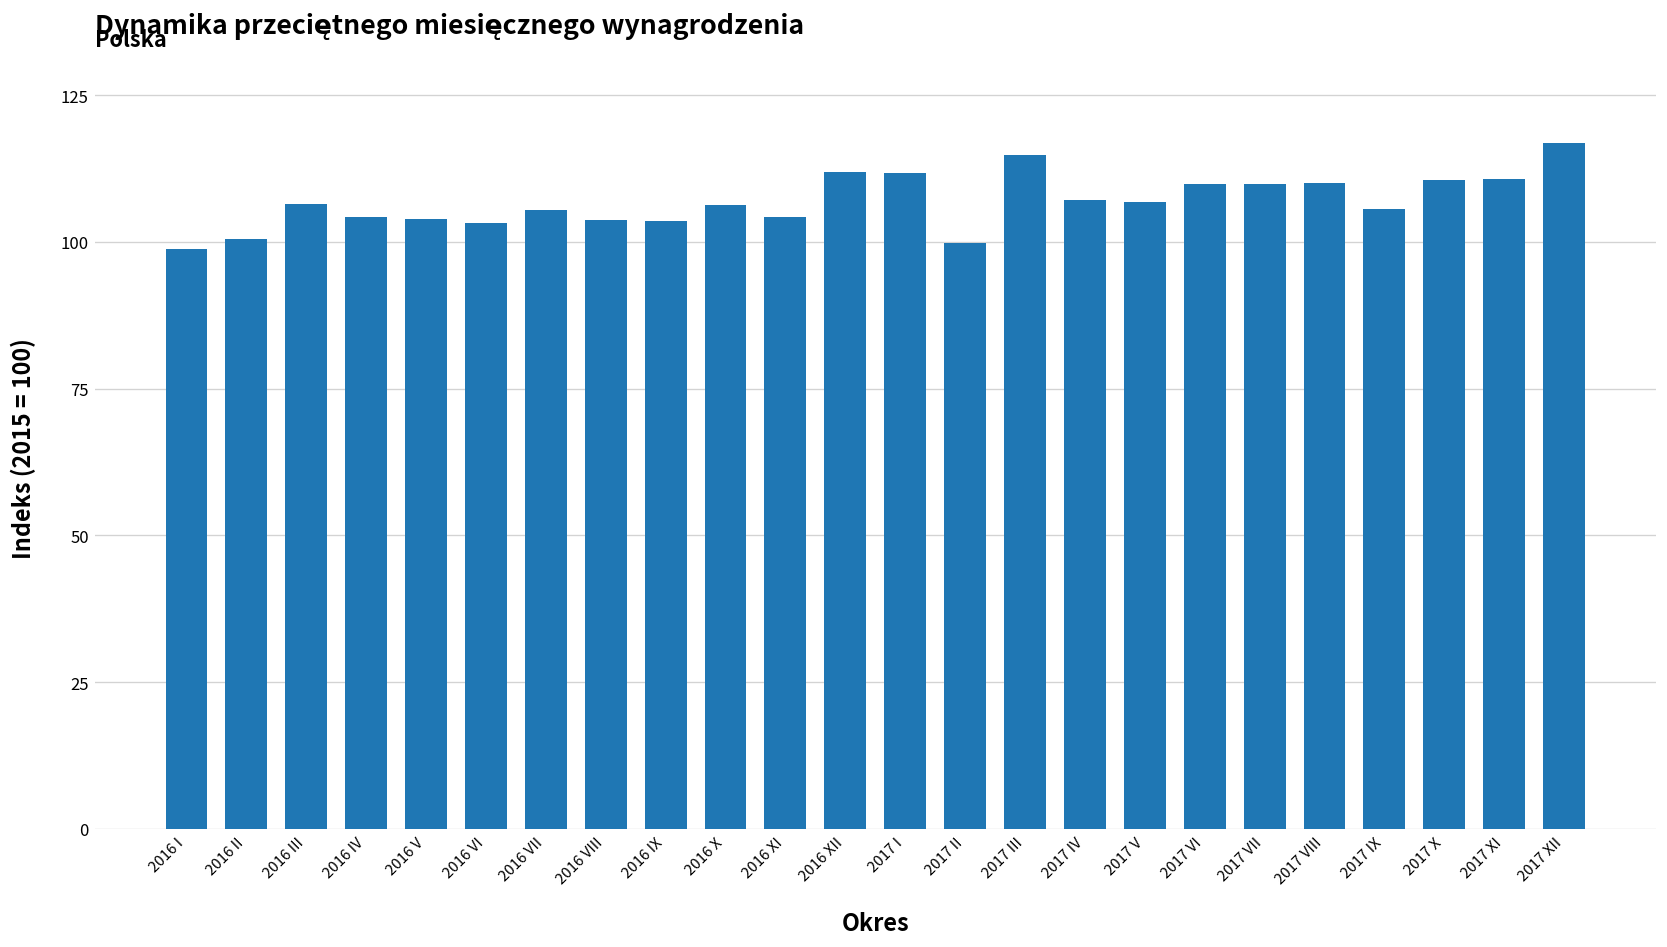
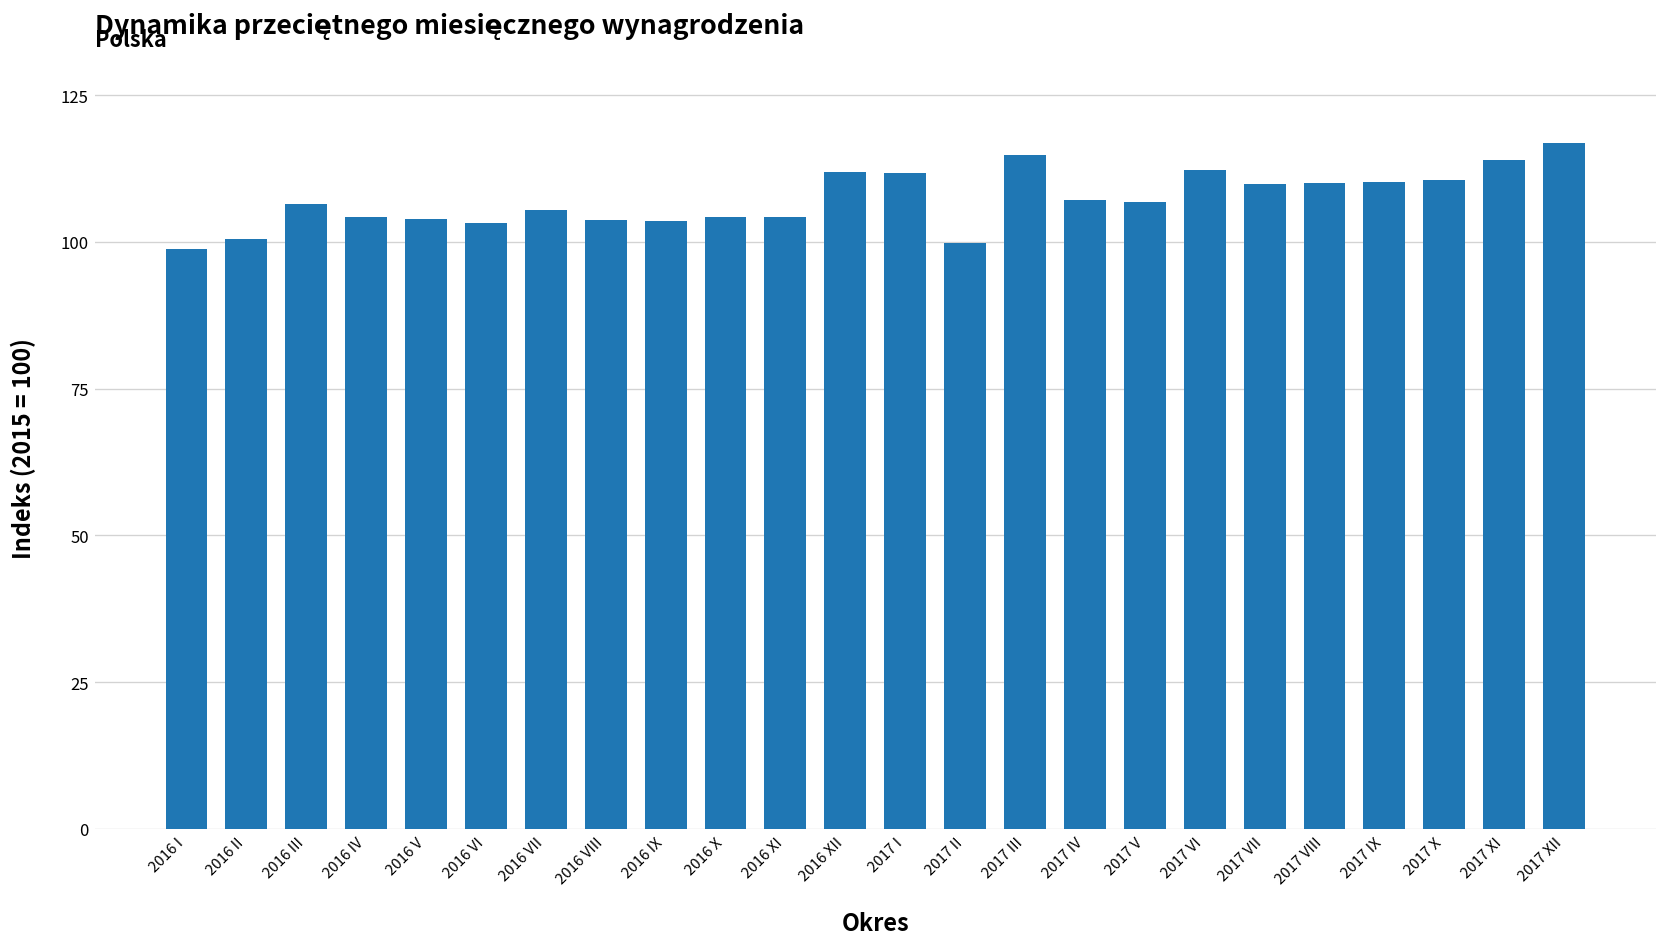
2016 X: 106 -> 104
2017 VI: 110 -> 112
2017 IX: 106 -> 110
2017 XI: 111 -> 114
